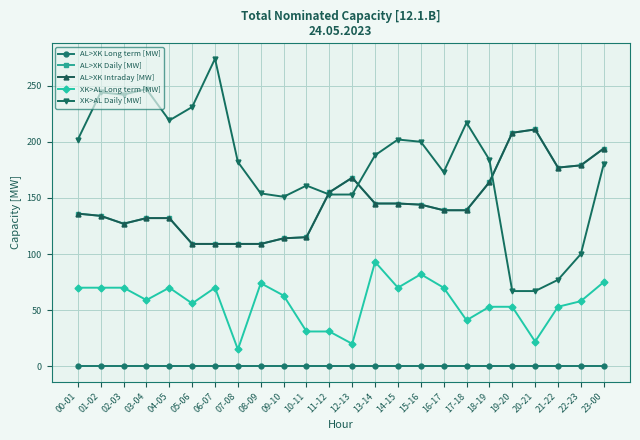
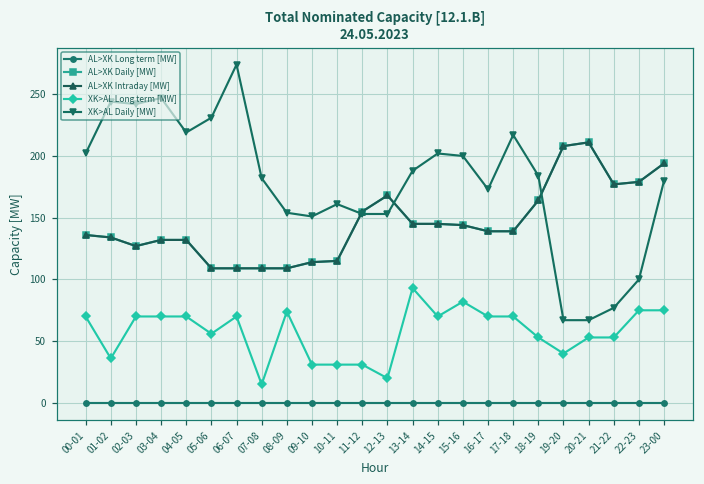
XK>AL Long term [MW], 01-02: 70 -> 36
XK>AL Long term [MW], 03-04: 59 -> 70
XK>AL Long term [MW], 09-10: 63 -> 31
XK>AL Long term [MW], 17-18: 41 -> 70
XK>AL Long term [MW], 19-20: 53 -> 40
XK>AL Long term [MW], 20-21: 22 -> 53
XK>AL Long term [MW], 22-23: 58 -> 75
